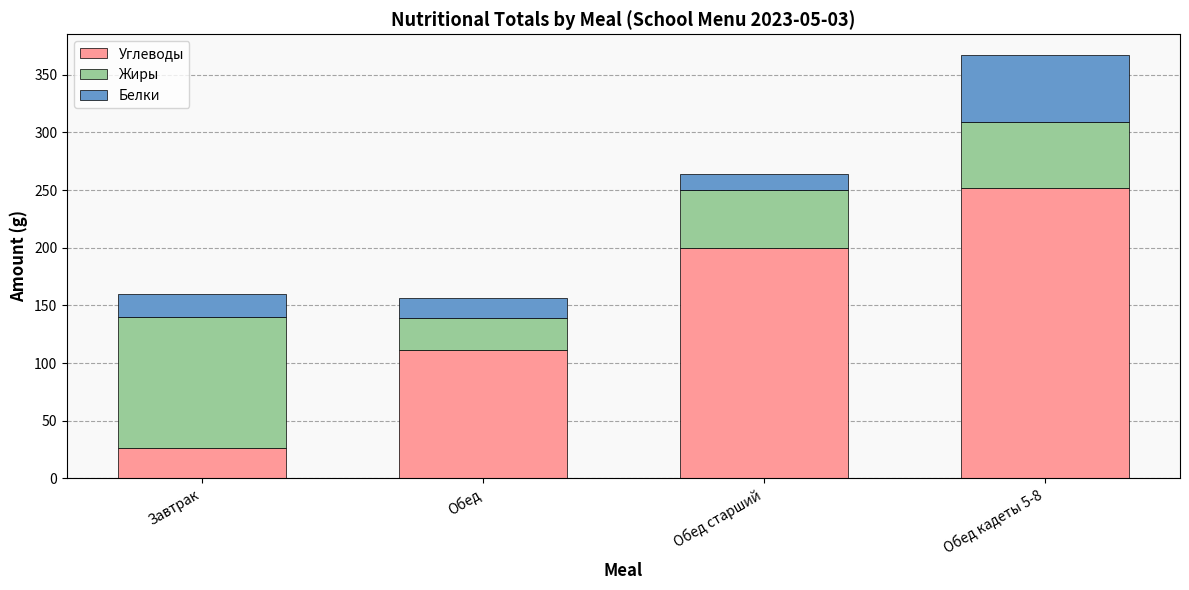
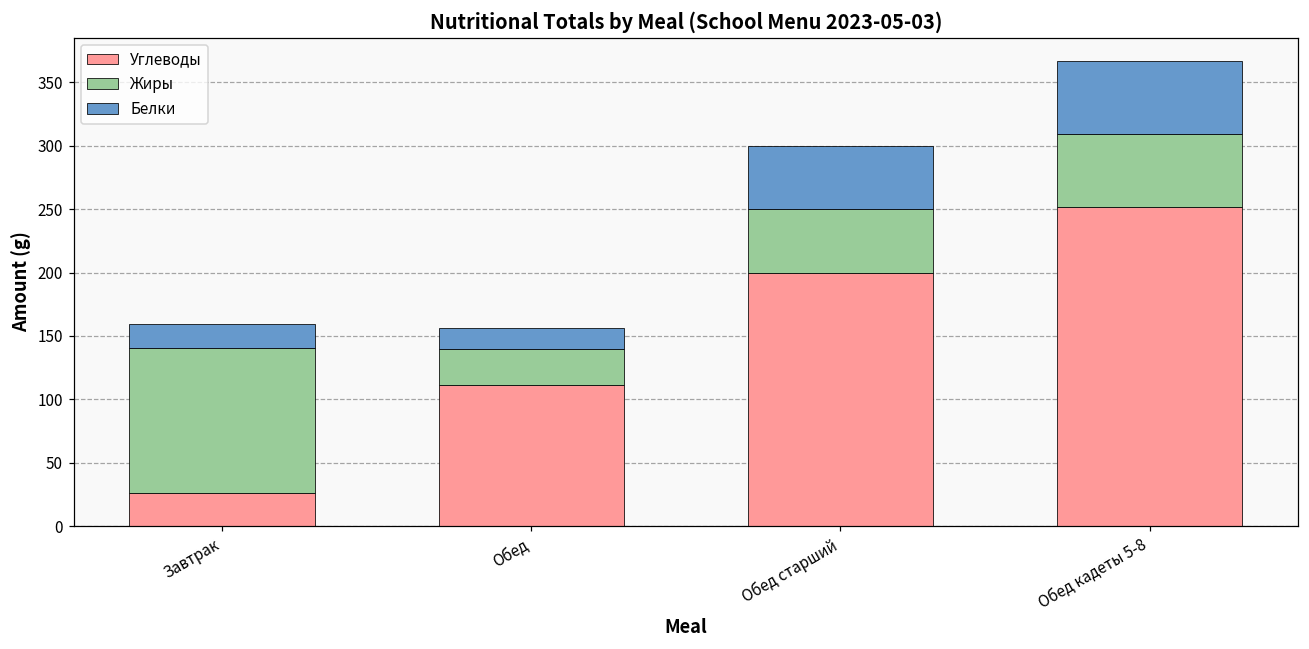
Белки, Обед старший: 14 -> 49
